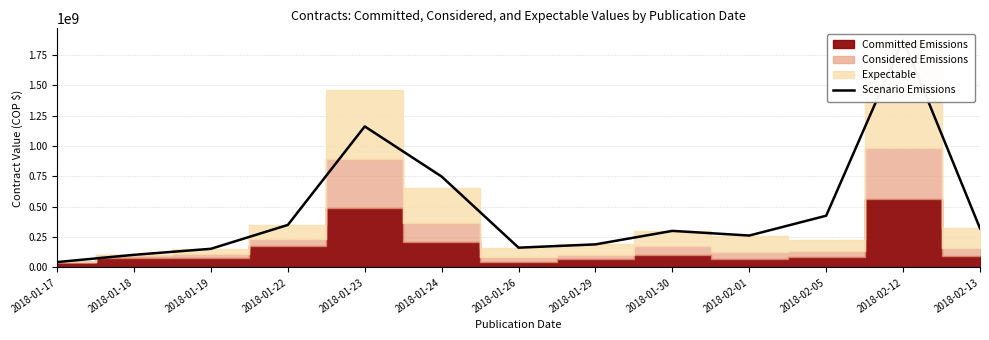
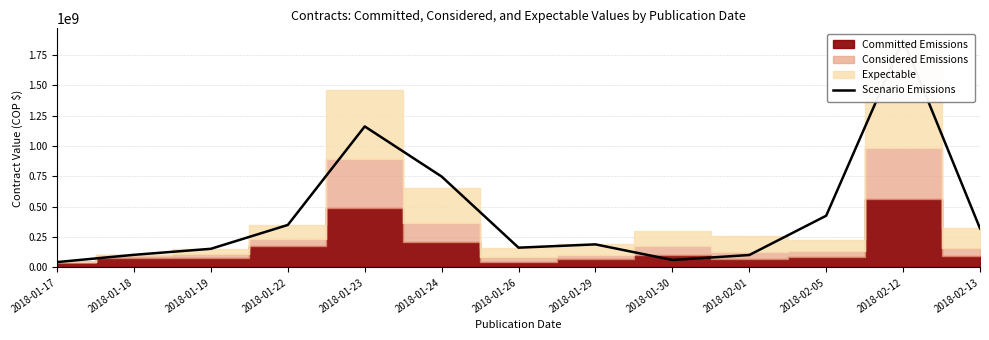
Scenario Emissions, 2018-01-30: 300000000 -> 60000000
Scenario Emissions, 2018-02-01: 260000000 -> 100000000
